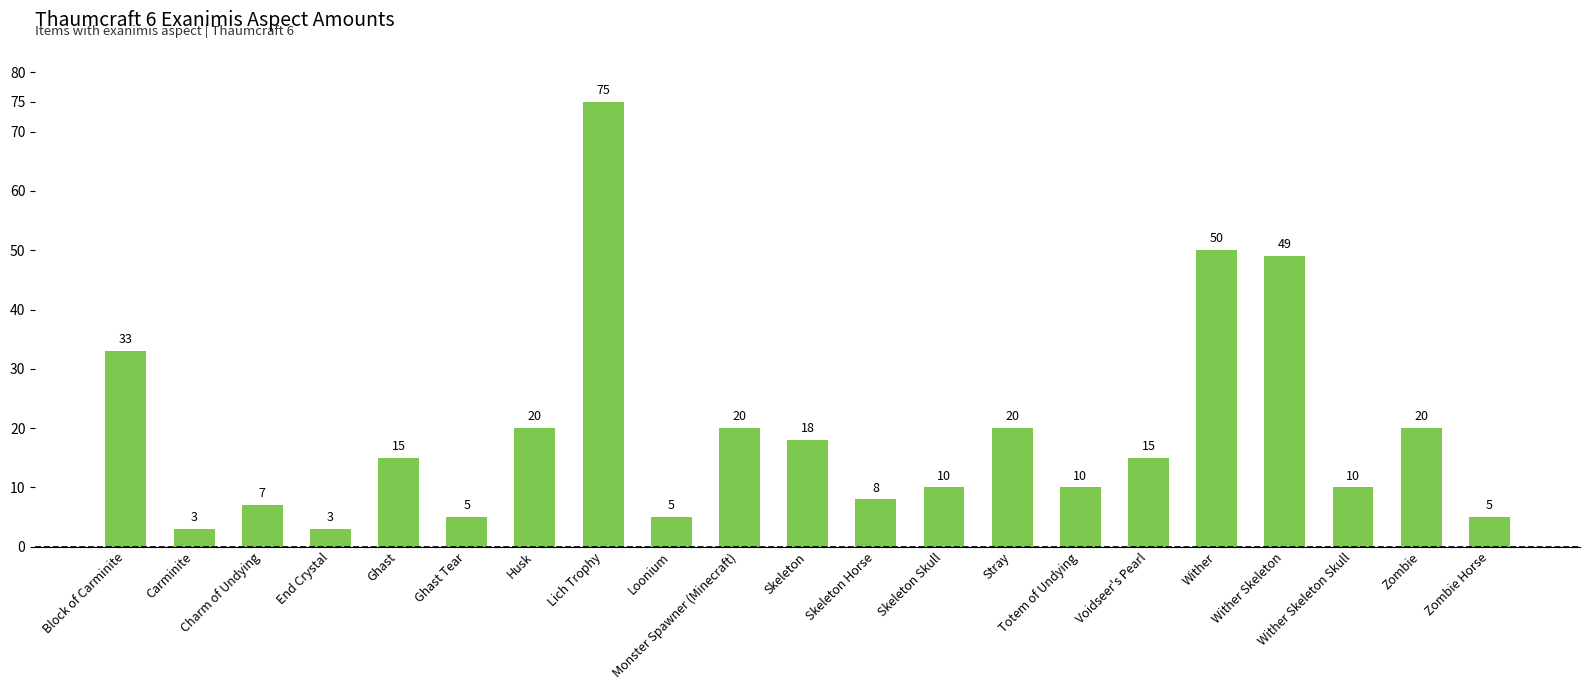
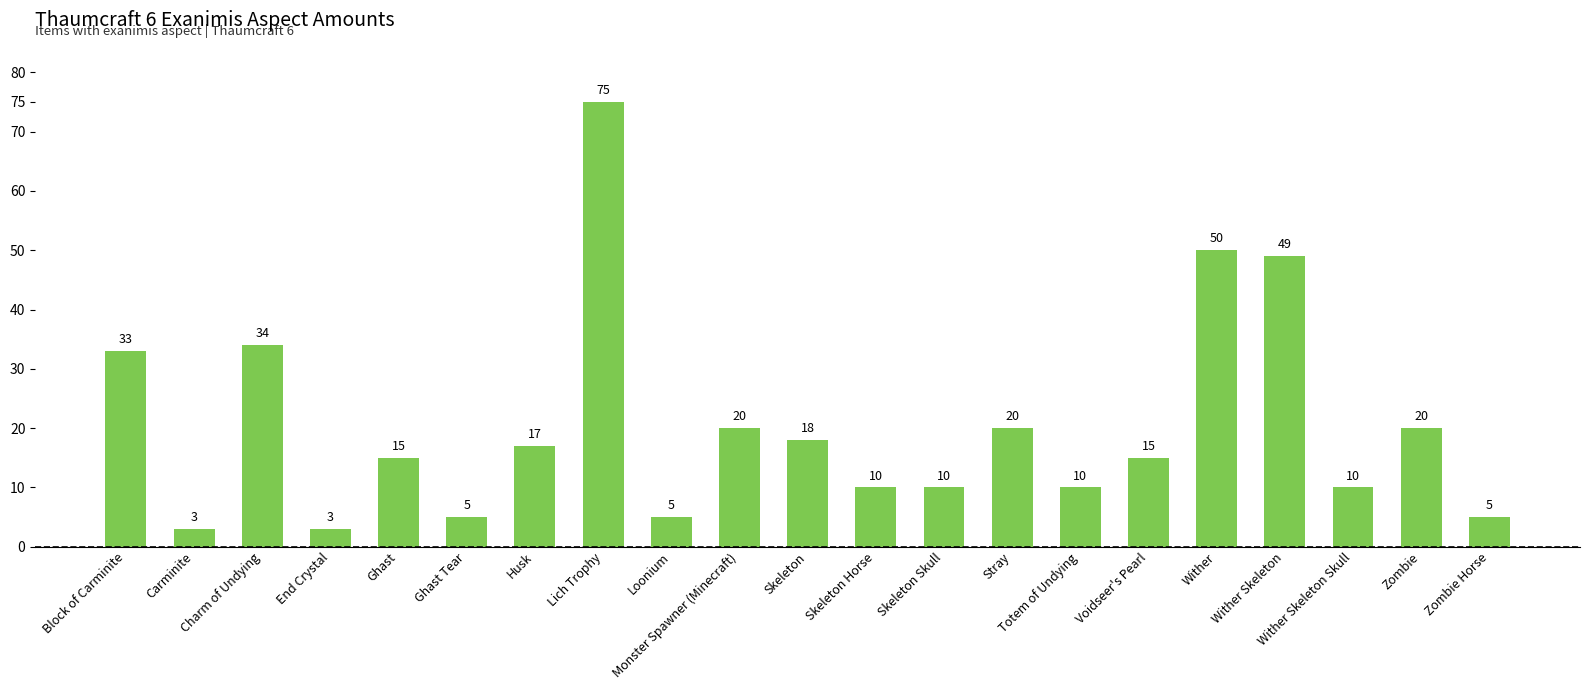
Charm of Undying: 7 -> 34
Husk: 20 -> 17
Skeleton Horse: 8 -> 10
